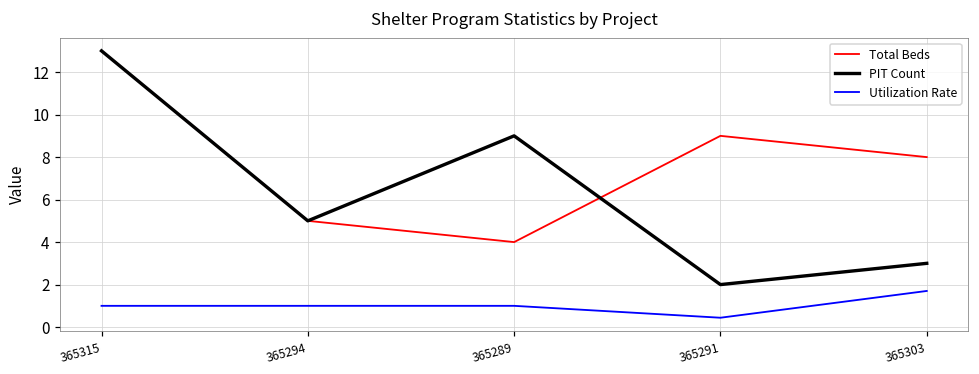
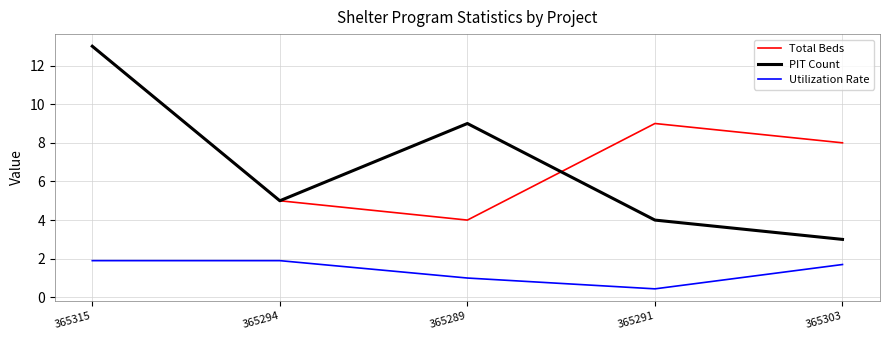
Utilization Rate, 365315: 1.0 -> 1.9
Utilization Rate, 365294: 1.0 -> 1.9
PIT Count, 365291: 2 -> 4
